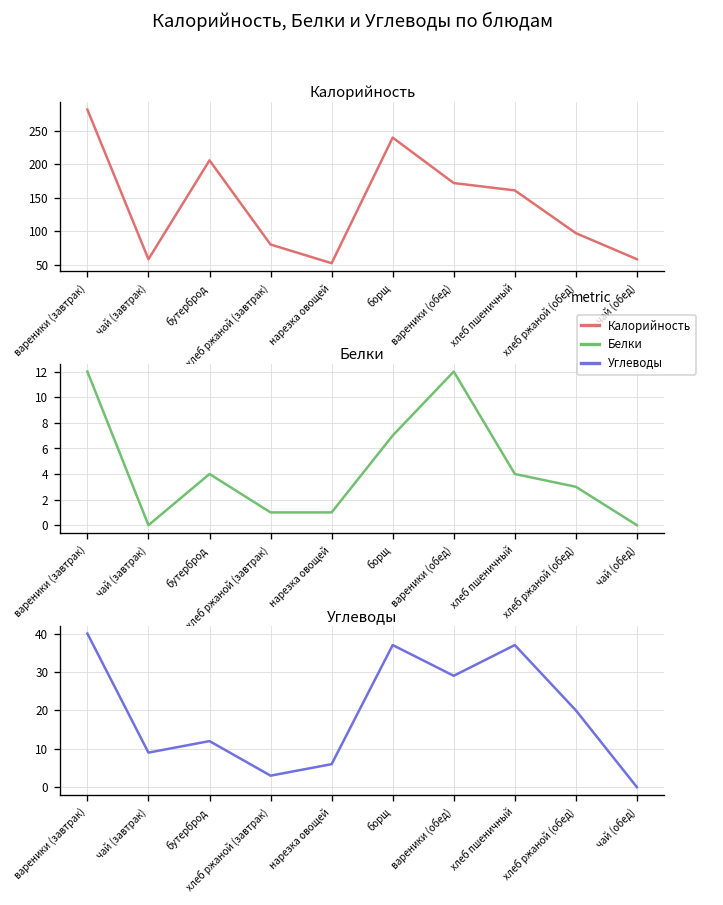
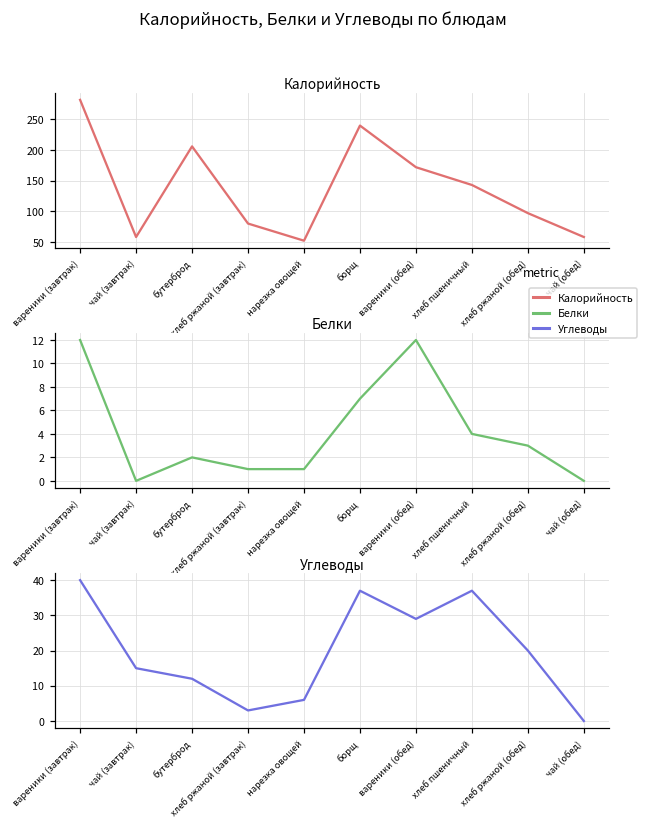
Калорийность, хлеб пшеничный: 160 -> 140
Белки, бутерброд: 4 -> 2
Углеводы, чай (завтрак): 9 -> 15
